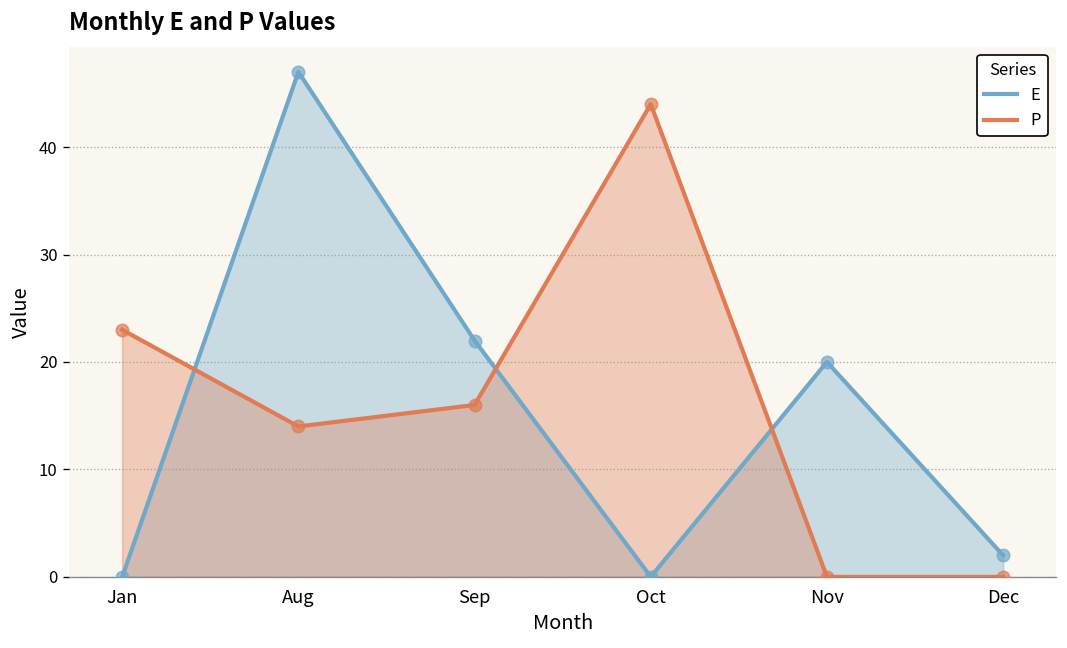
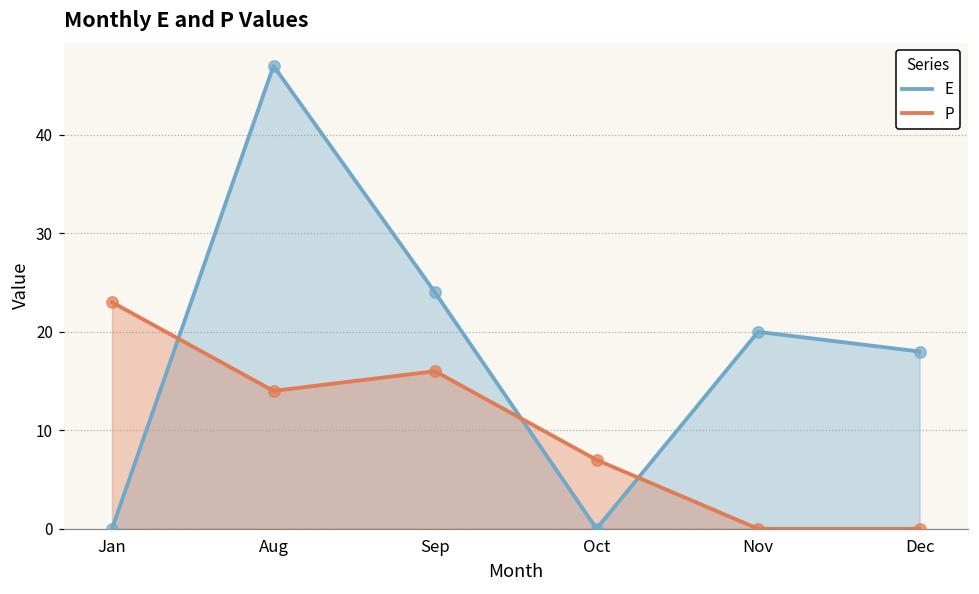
E, Sep: 22 -> 24
P, Oct: 44 -> 7
E, Dec: 2 -> 18
